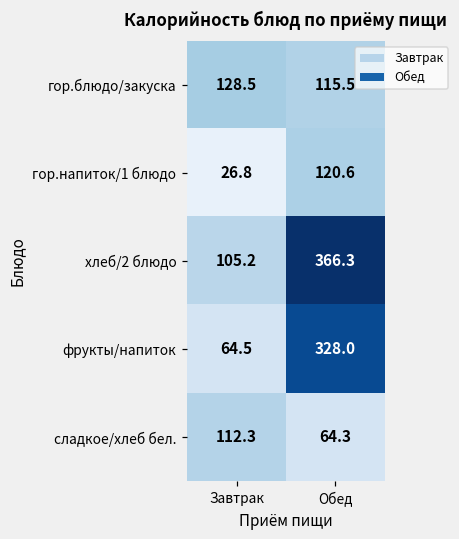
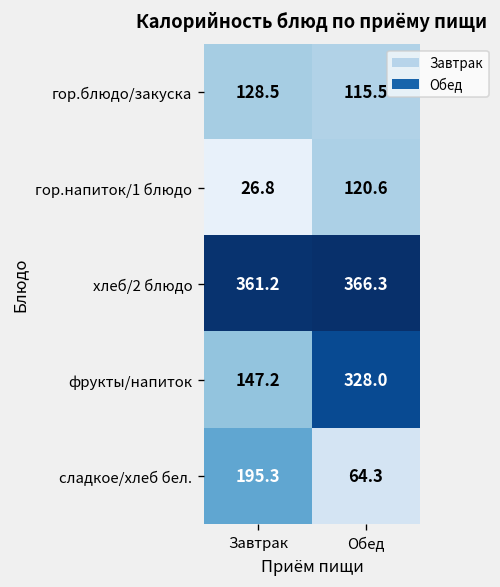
хлеб/2 блюдо, Завтрак: 105.2 -> 361.2
фрукты/напиток, Завтрак: 64.5 -> 147.2
сладкое/хлеб бел., Завтрак: 112.3 -> 195.3
